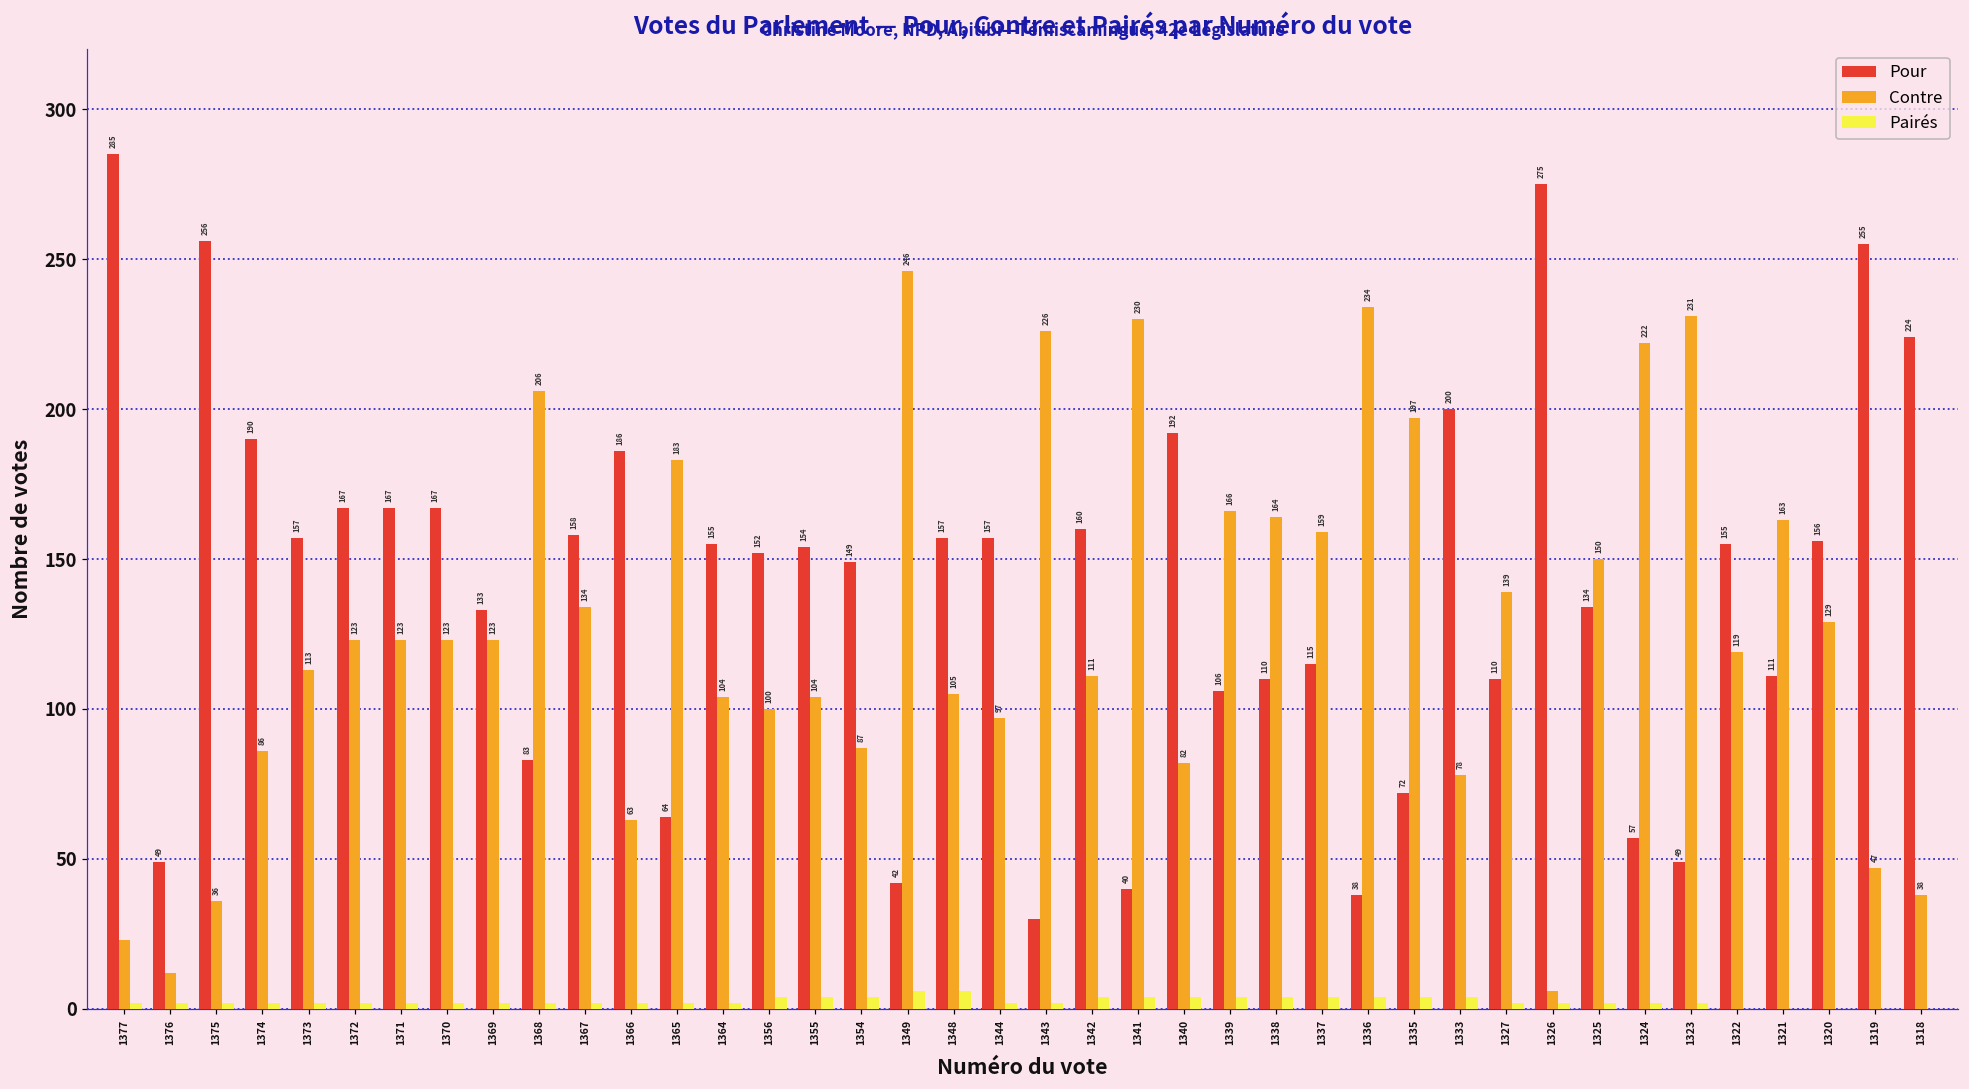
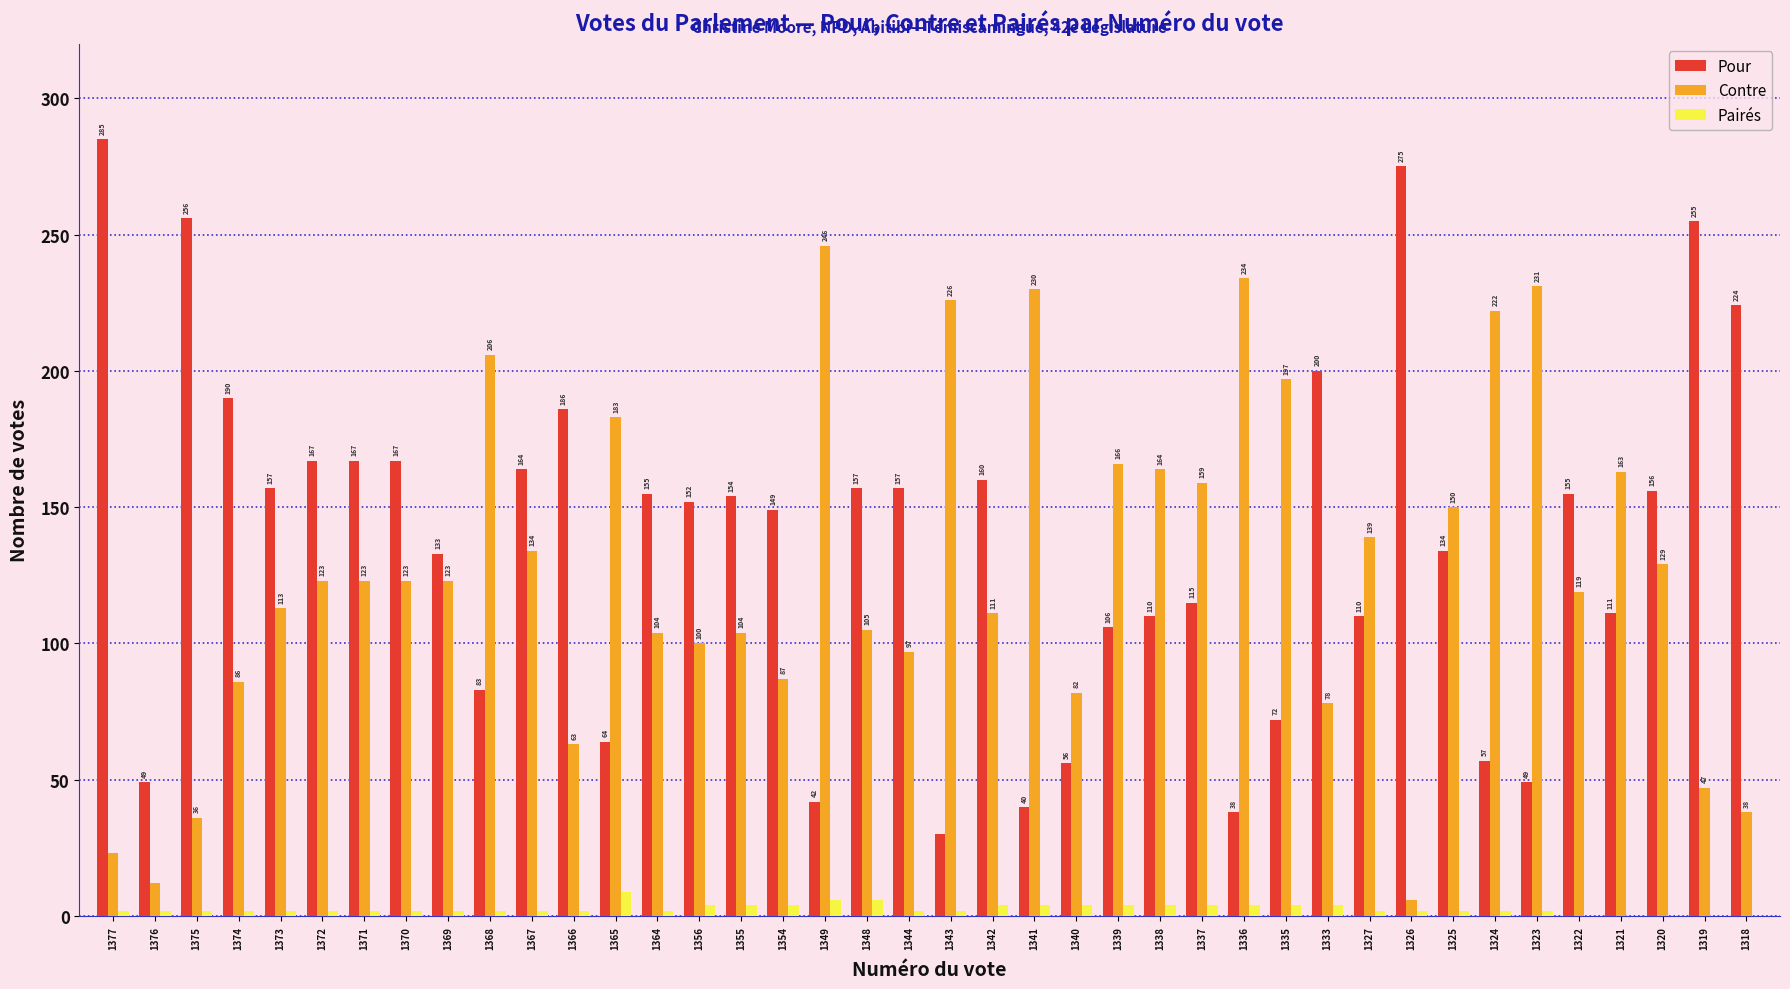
Pour, 1367: 158 -> 164
Pairés, 1365: 2 -> 9
Pour, 1340: 192 -> 56
